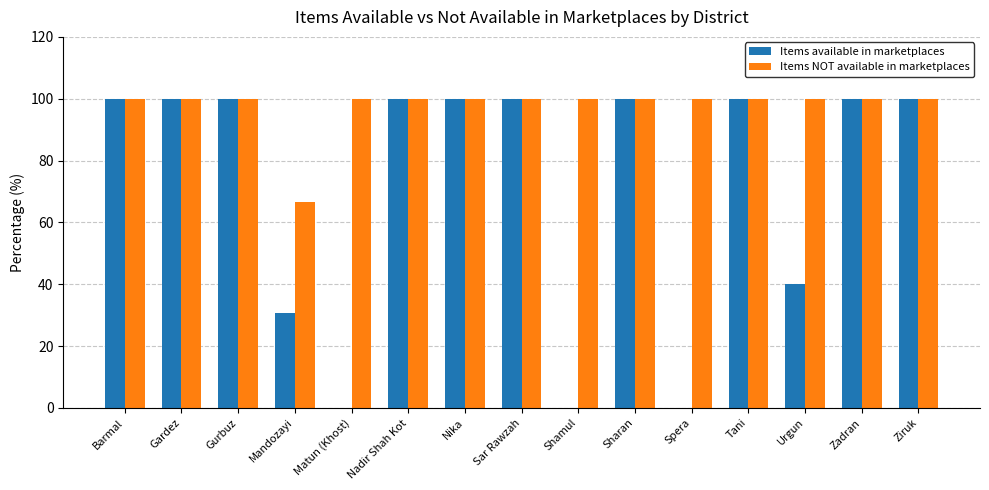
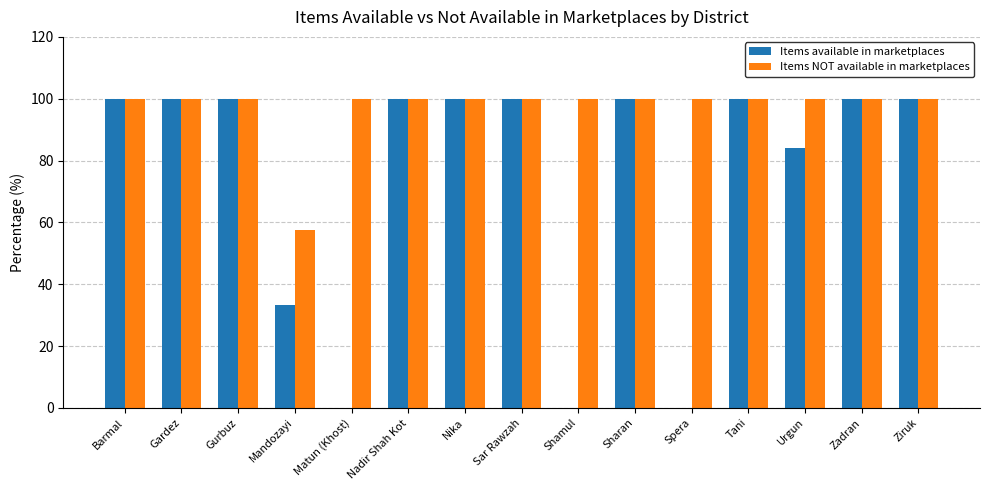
Items available in marketplaces, Mandozayi: 31 -> 33
Items NOT available in marketplaces, Mandozayi: 67 -> 58
Items available in marketplaces, Urgun: 40 -> 84
